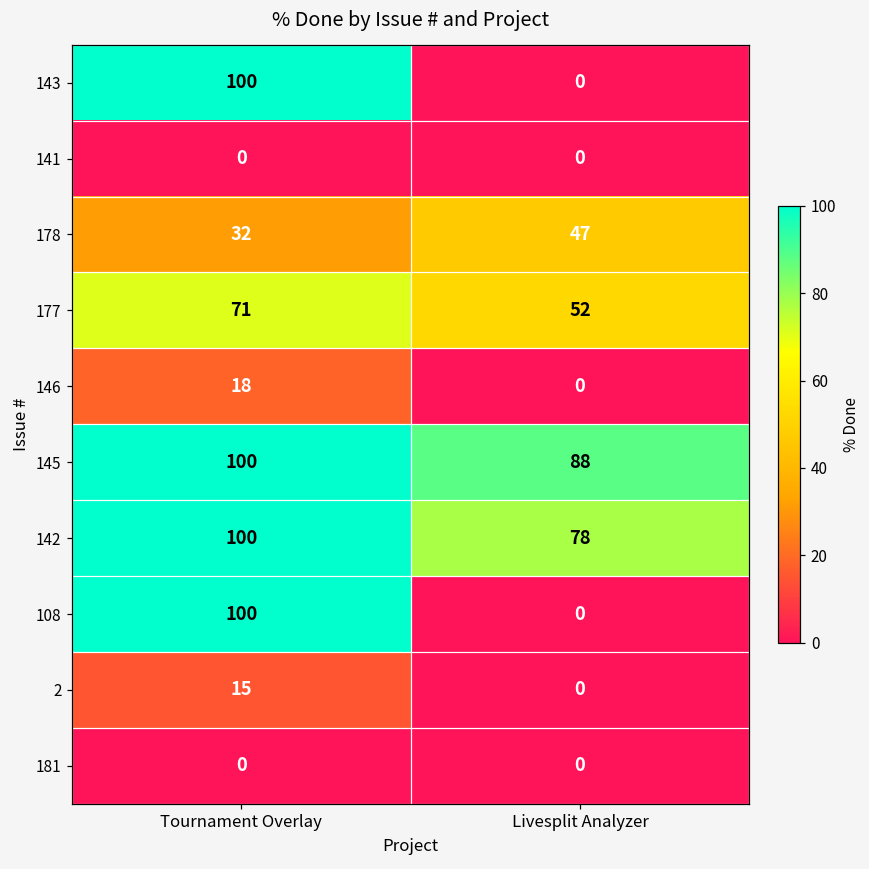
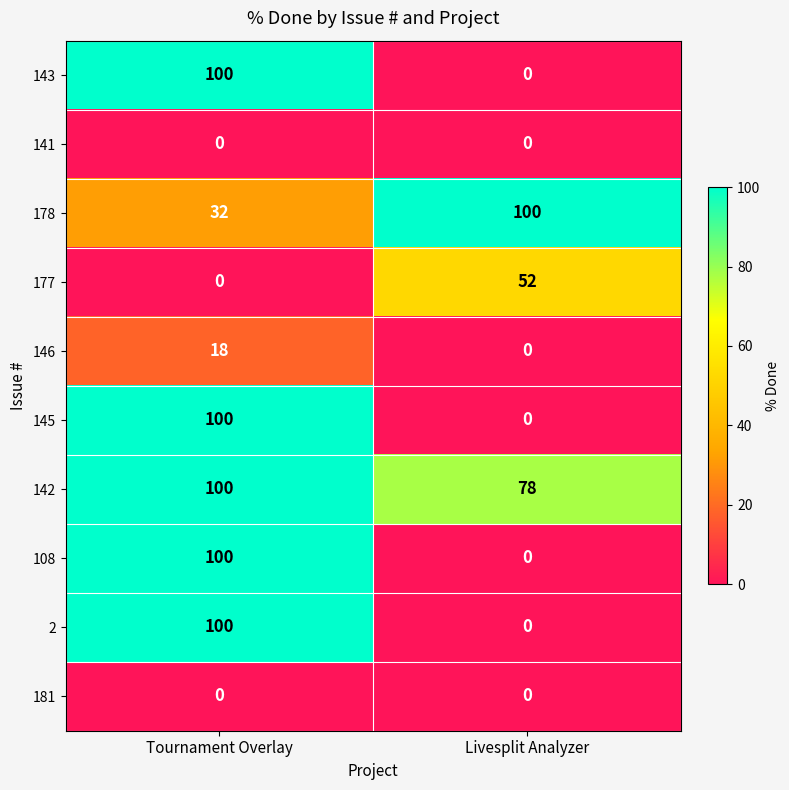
178, Livesplit Analyzer: 47 -> 100
177, Tournament Overlay: 71 -> 0
145, Livesplit Analyzer: 88 -> 0
2, Tournament Overlay: 15 -> 100
